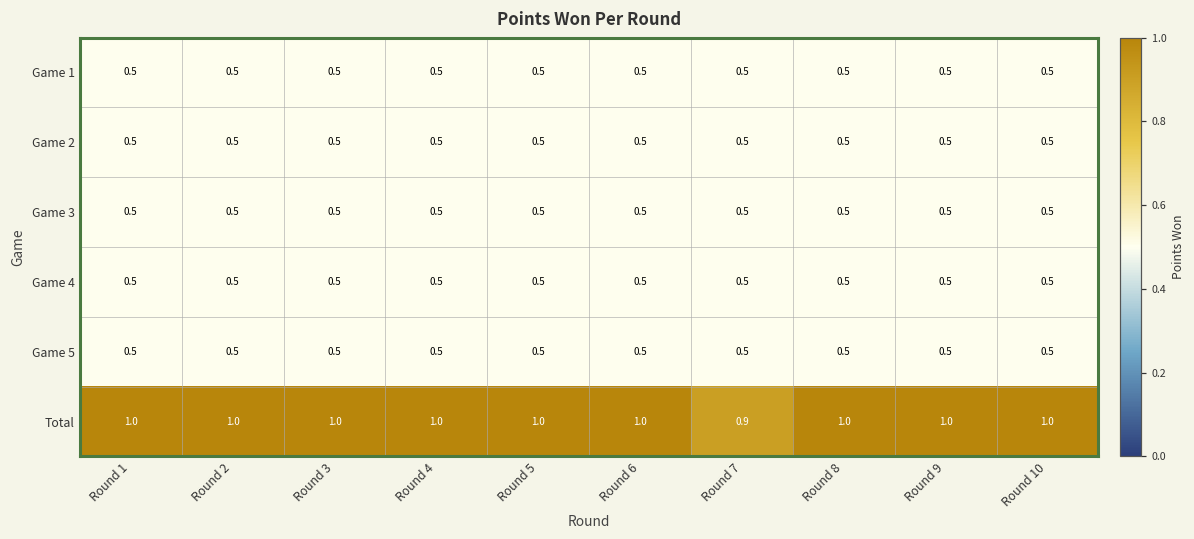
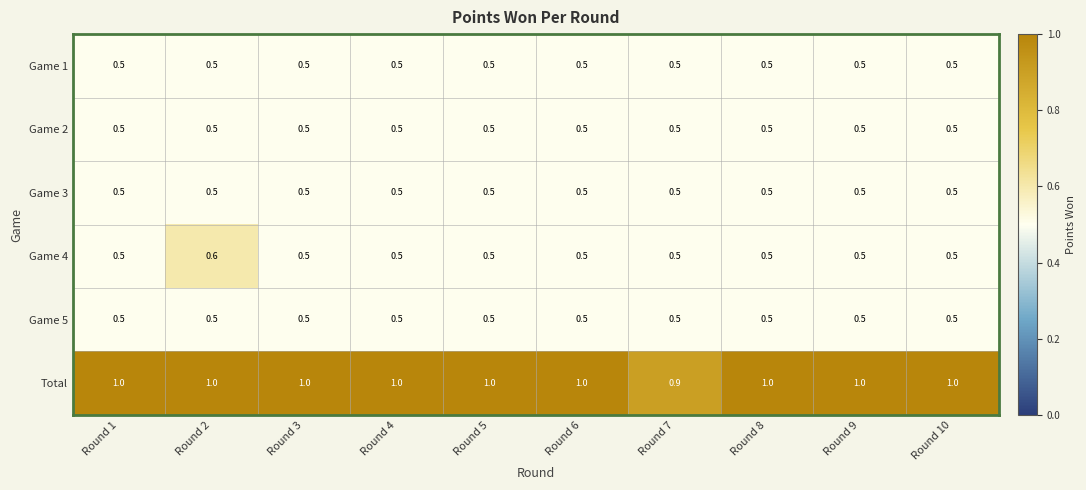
Game 4, Round 2: 0.5 -> 0.6
